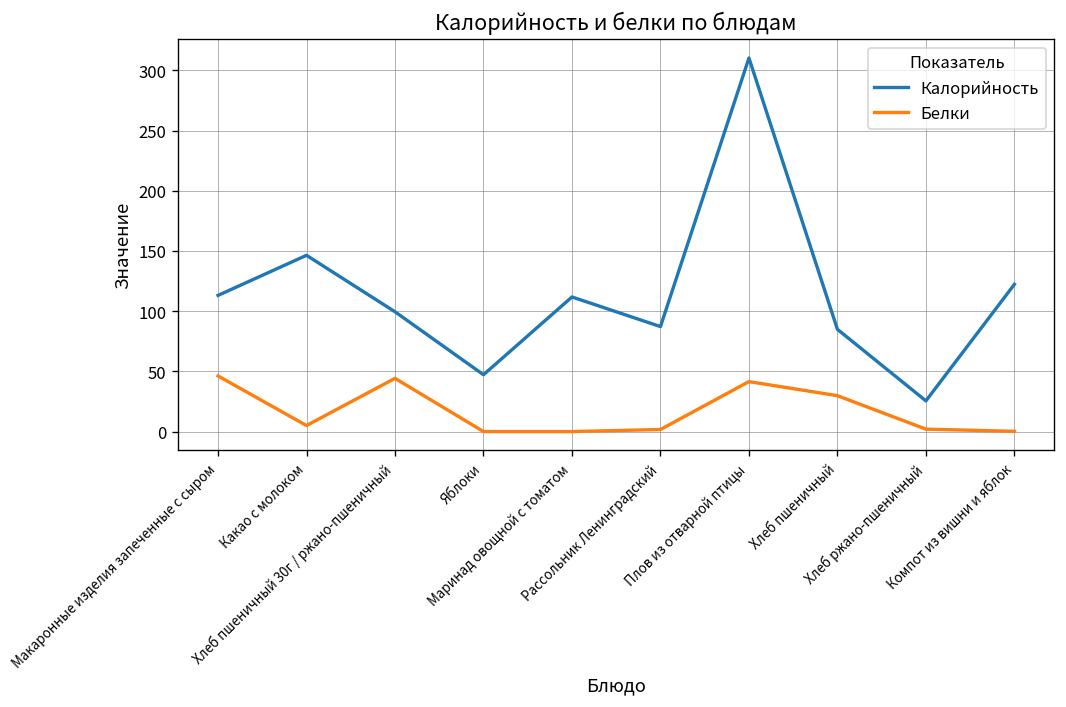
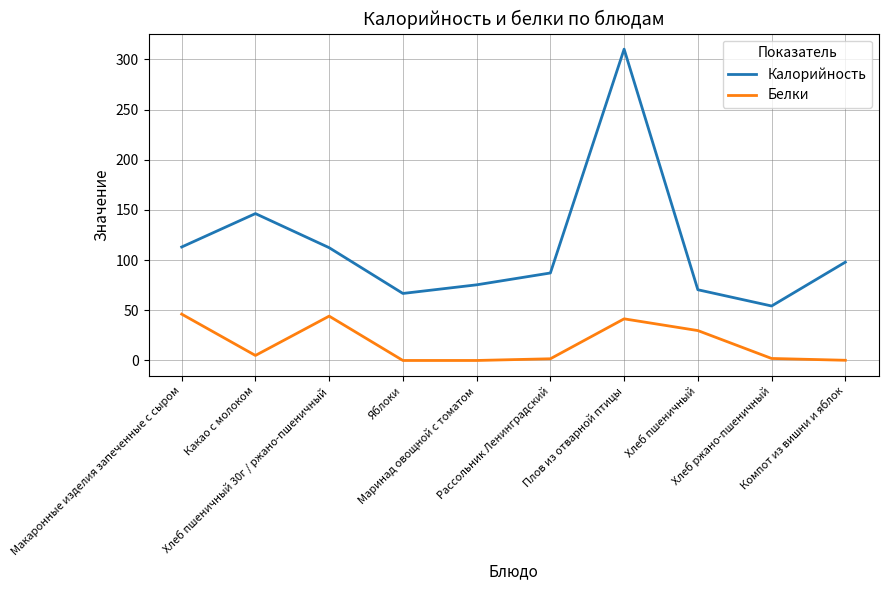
Калорийность, Хлеб пшеничный 30г / ржано-пшеничный: 100 -> 112
Калорийность, Яблоки: 47 -> 67
Калорийность, Маринад овощной с томатом: 112 -> 75
Калорийность, Хлеб пшеничный: 85 -> 71
Калорийность, Хлеб ржано-пшеничный: 26 -> 54
Калорийность, Компот из вишни и яблок: 122 -> 98
